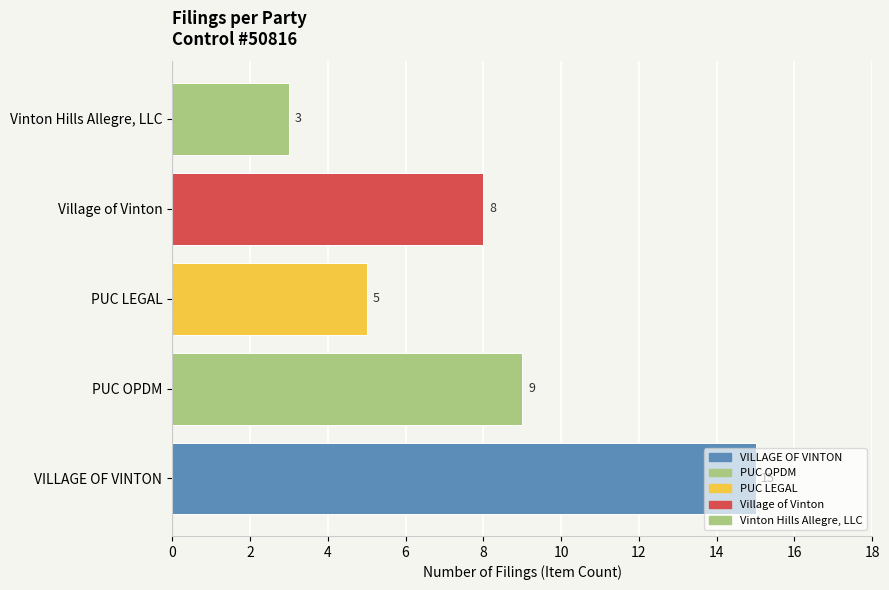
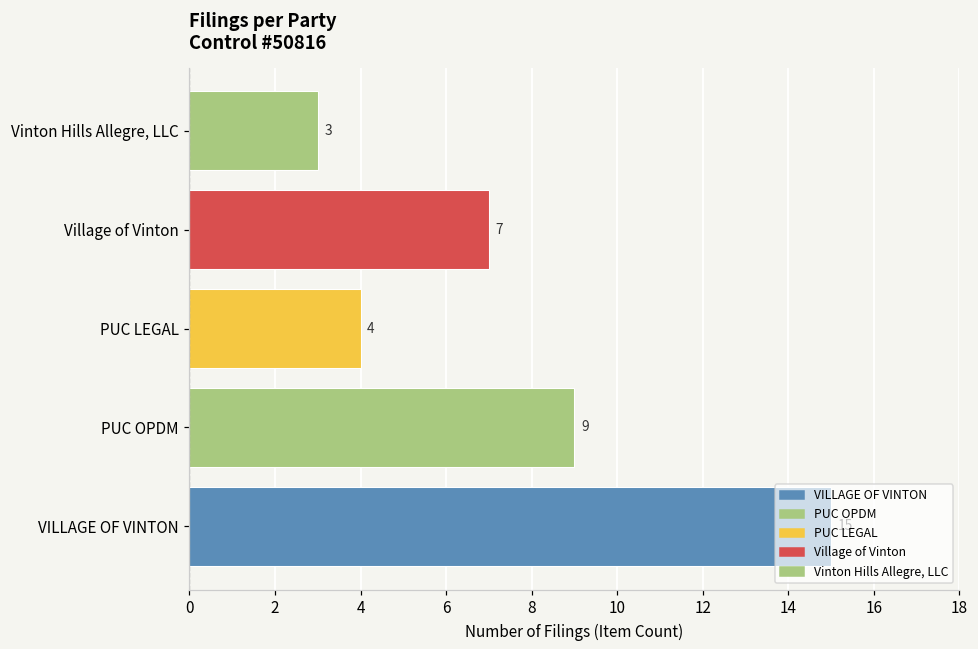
Village of Vinton: 8 -> 7
PUC LEGAL: 5 -> 4
